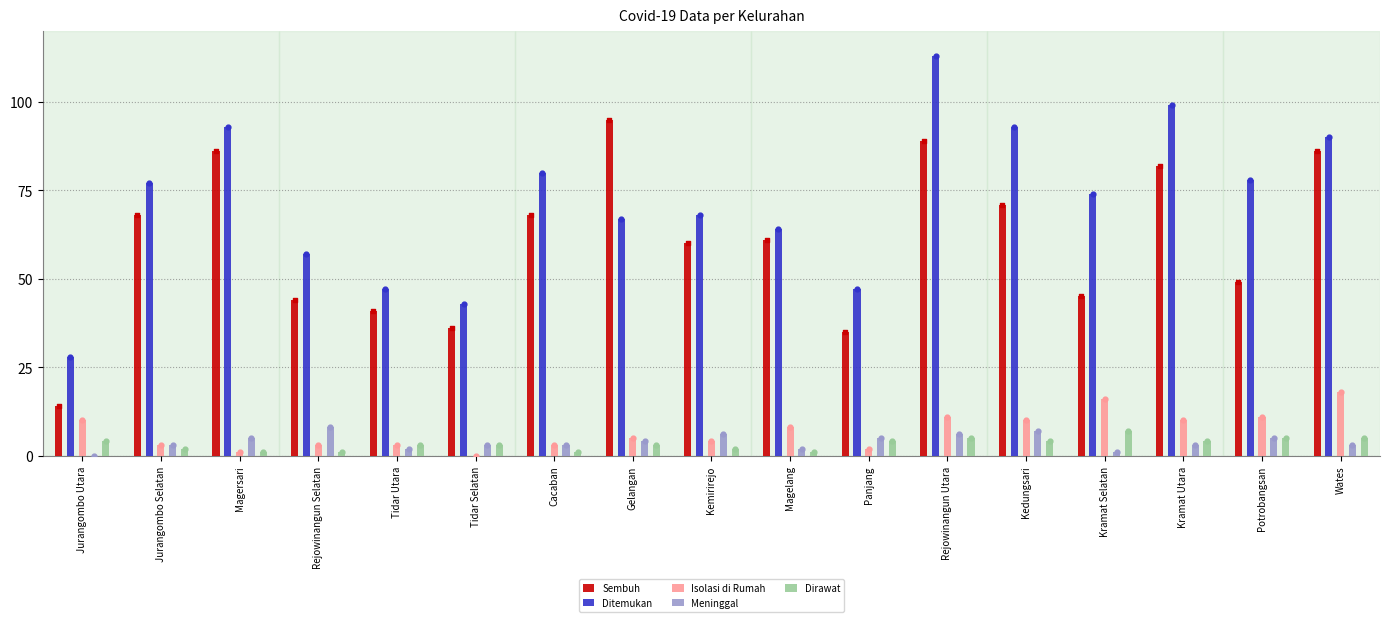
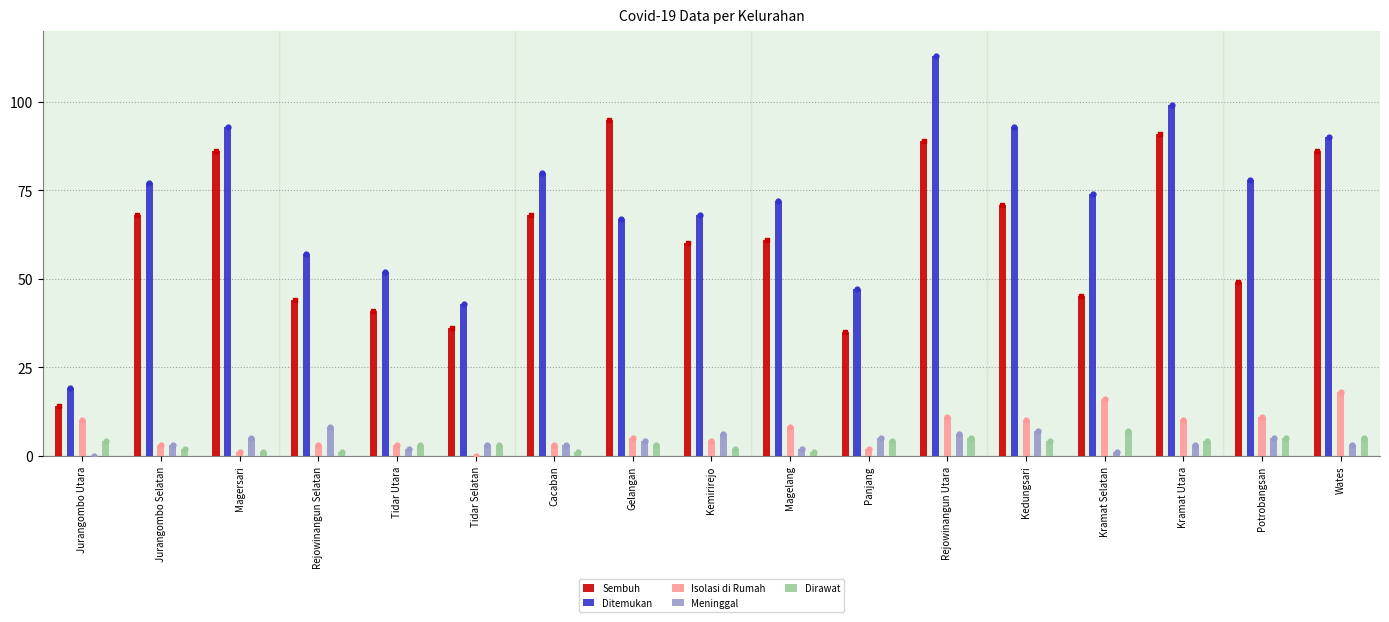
Ditemukan, Jurangombo Utara: 28 -> 19
Ditemukan, Tidar Utara: 47 -> 52
Ditemukan, Magelang: 64 -> 72
Sembuh, Kramat Utara: 82 -> 91
